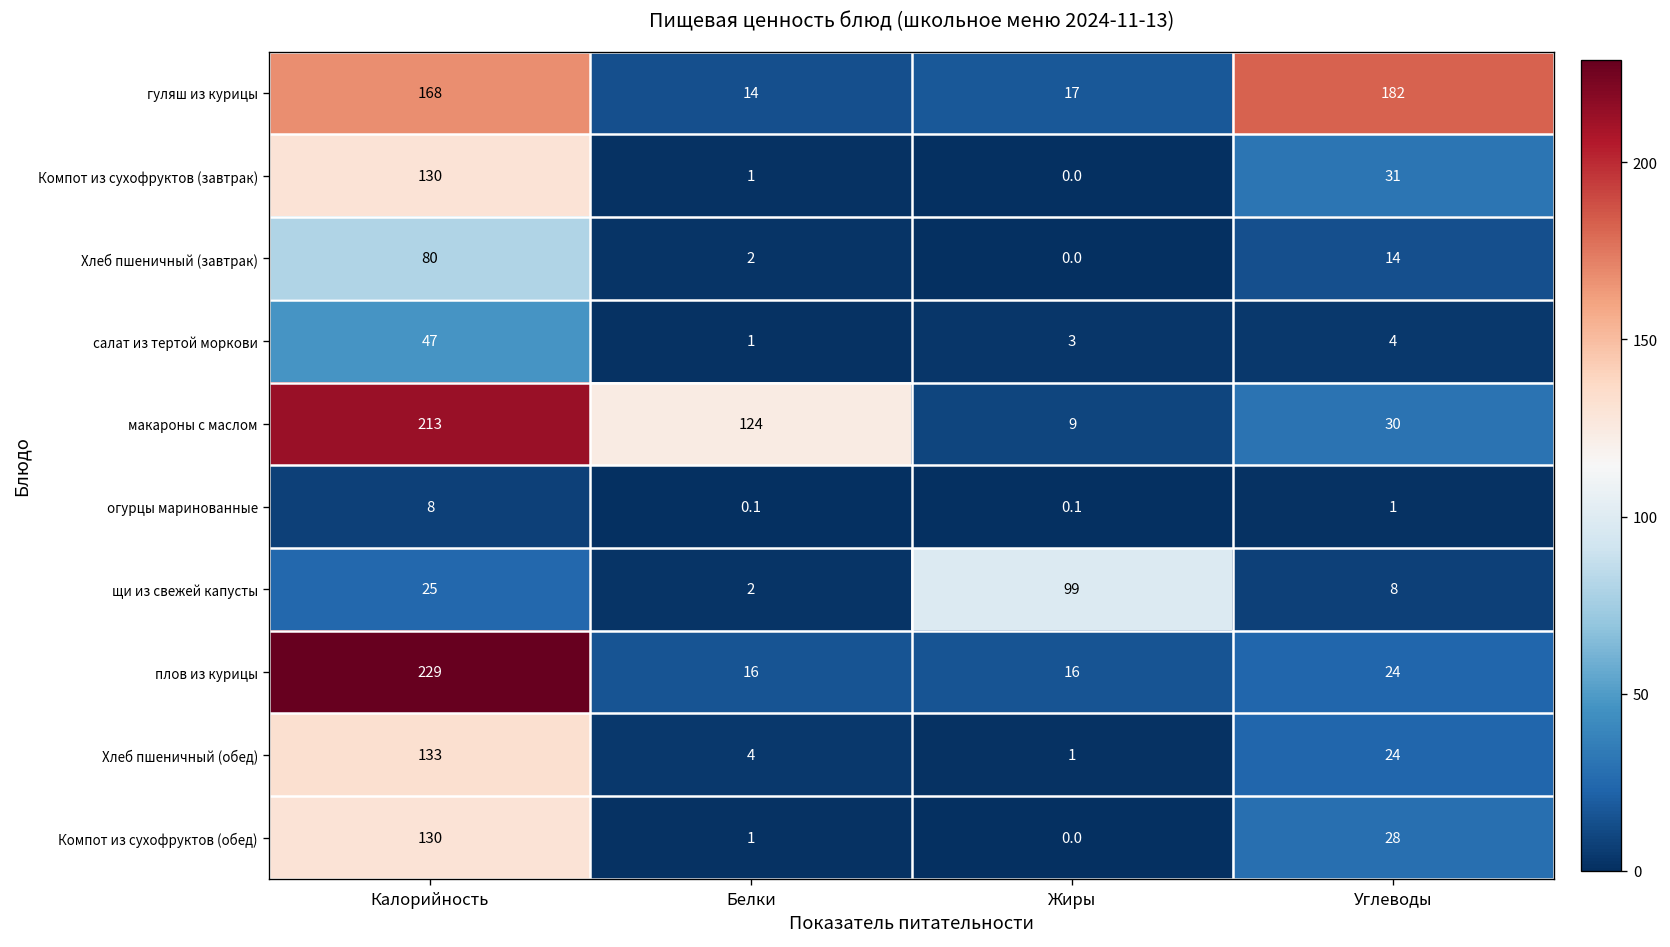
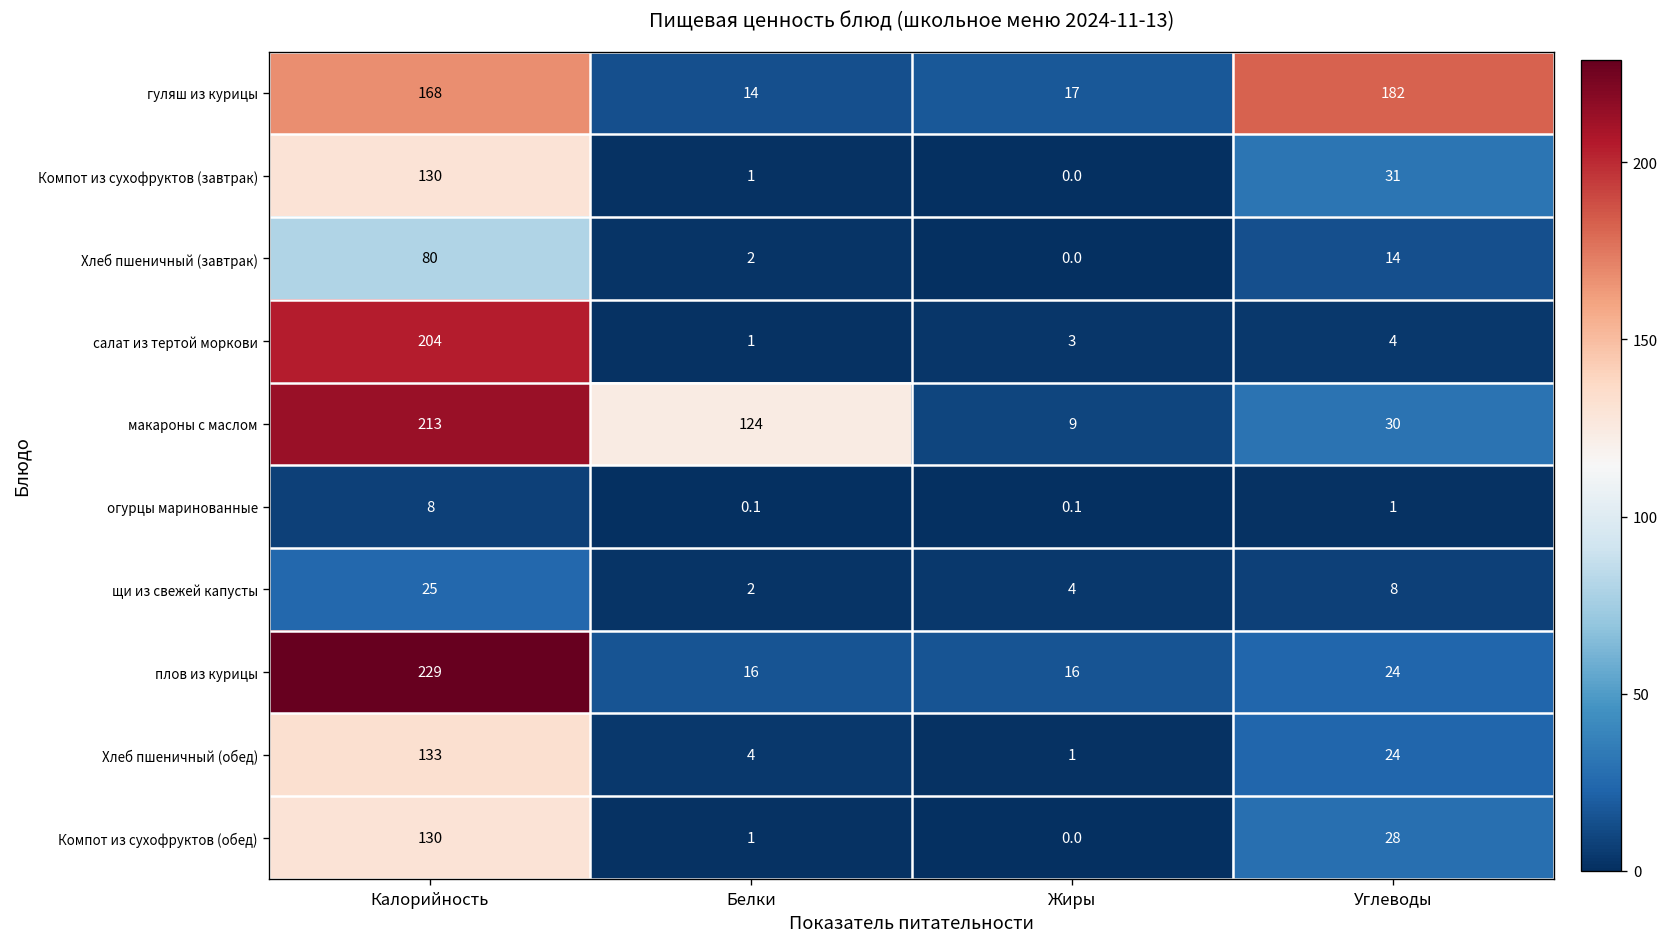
салат из тертой моркови, Калорийность: 47 -> 204
щи из свежей капусты, Жиры: 99 -> 4
